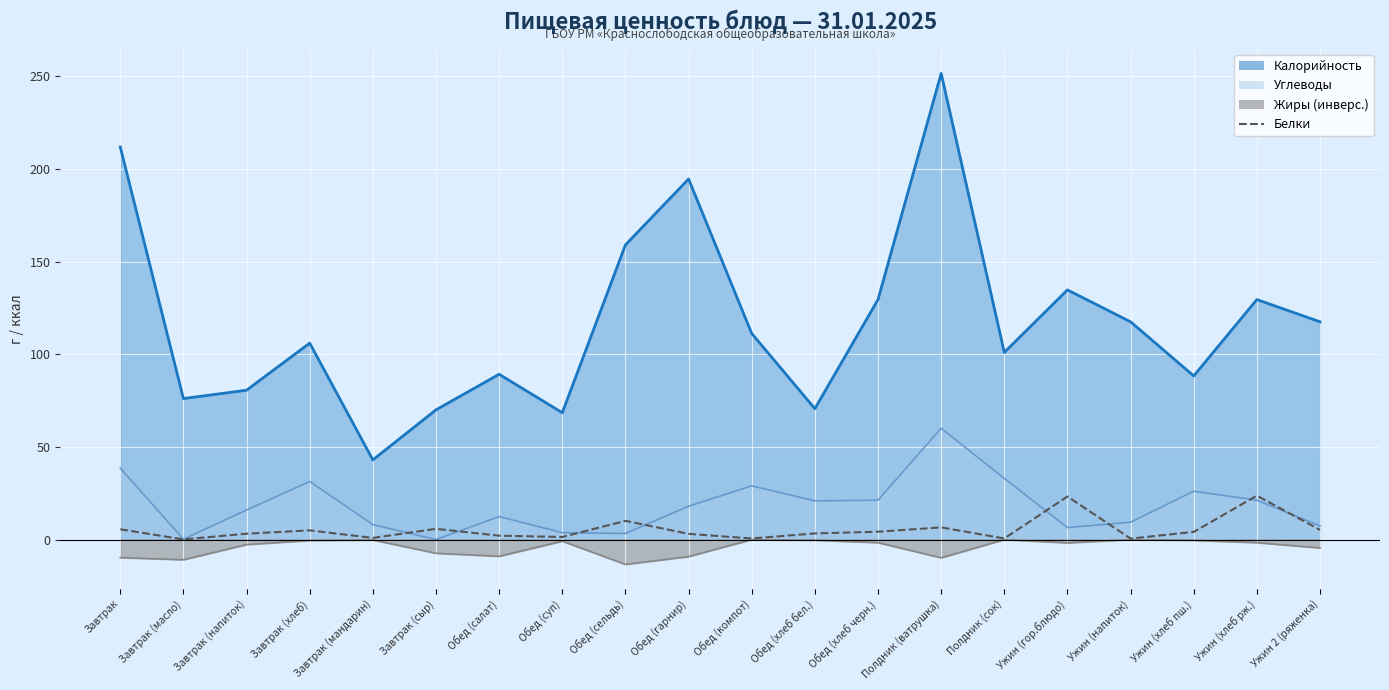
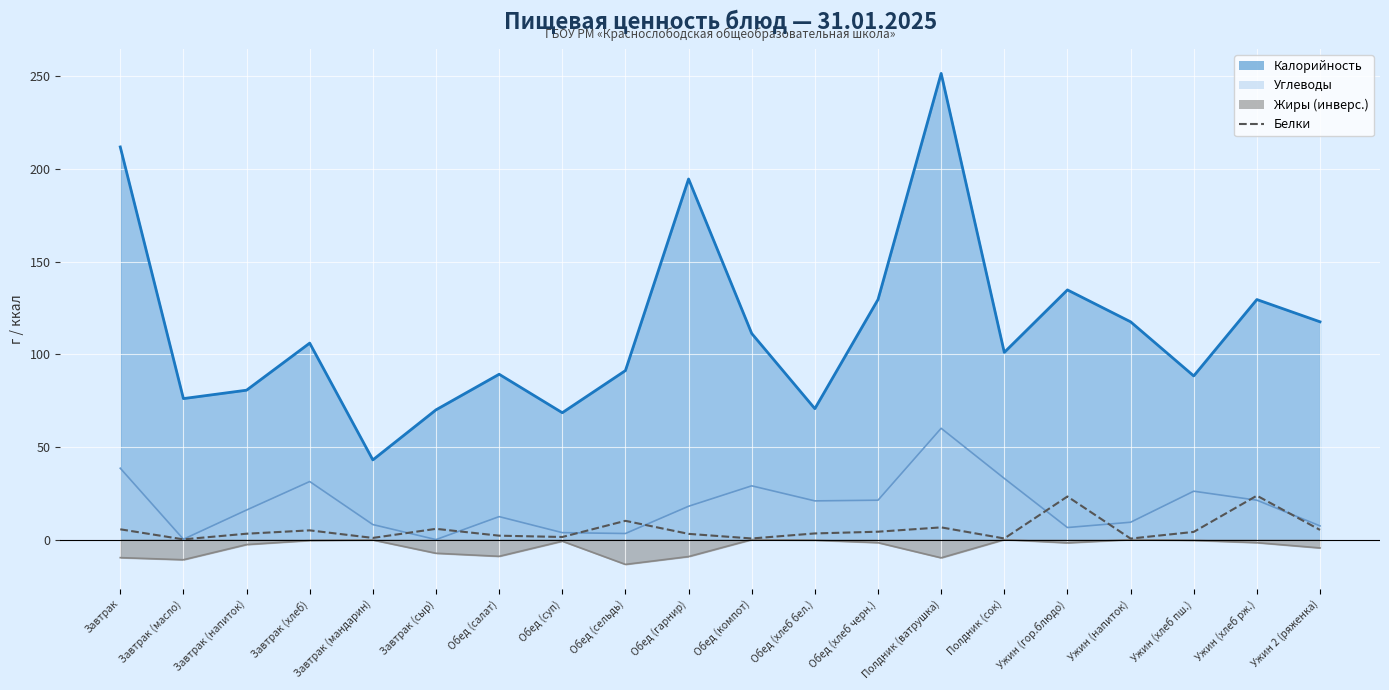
Калорийность, Обед (сельдь): 159 -> 91
